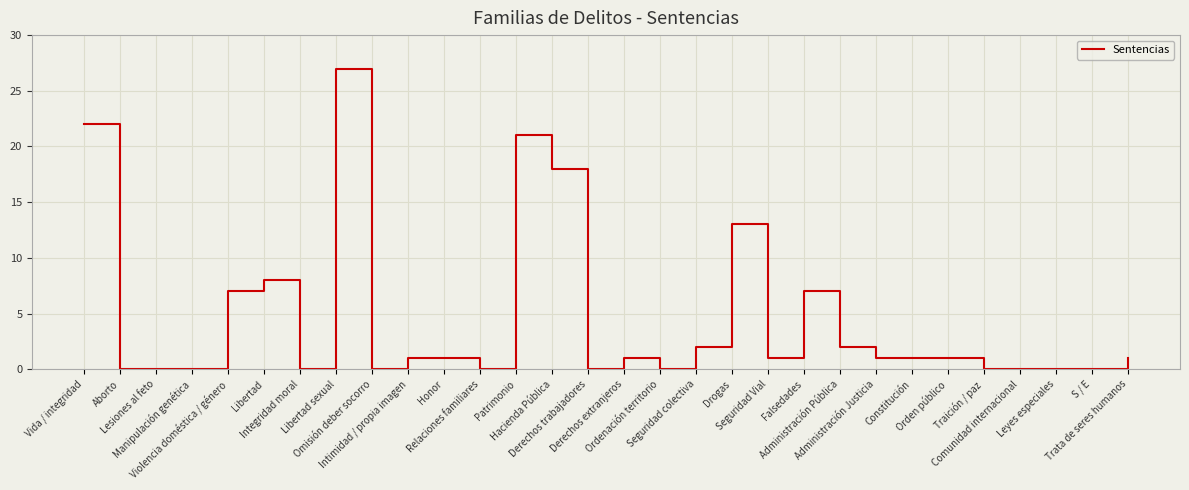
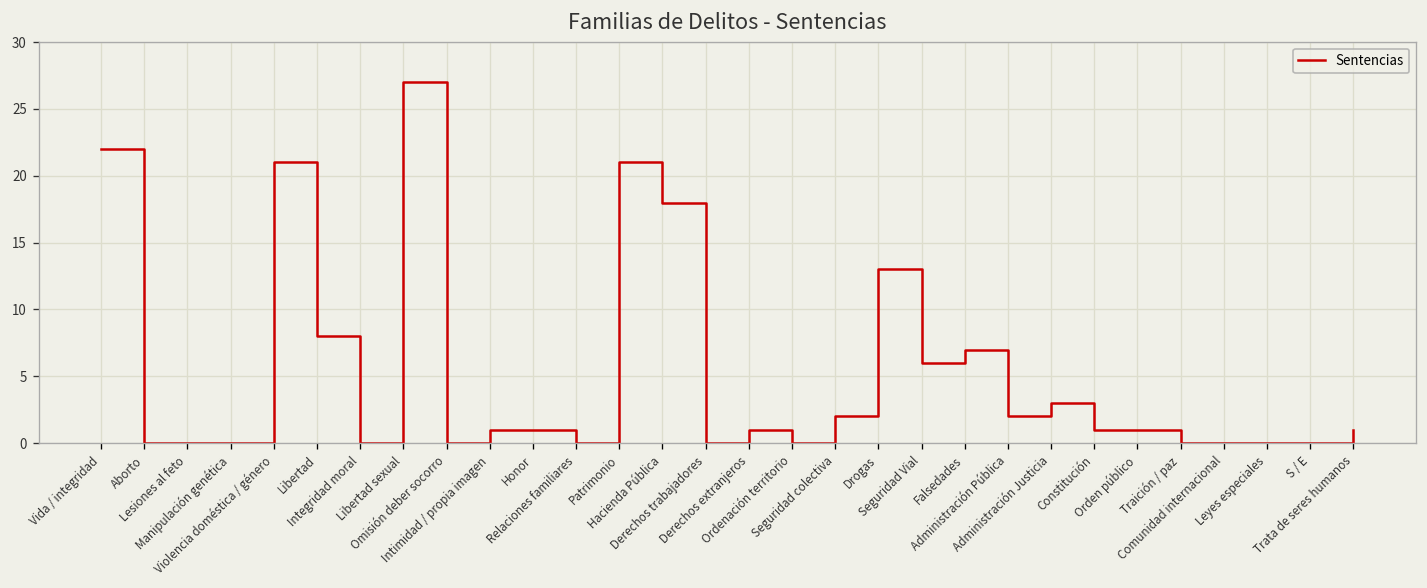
Violencia doméstica / género: 7 -> 21
Seguridad Vial: 1 -> 6
Administración Justicia: 1 -> 3
